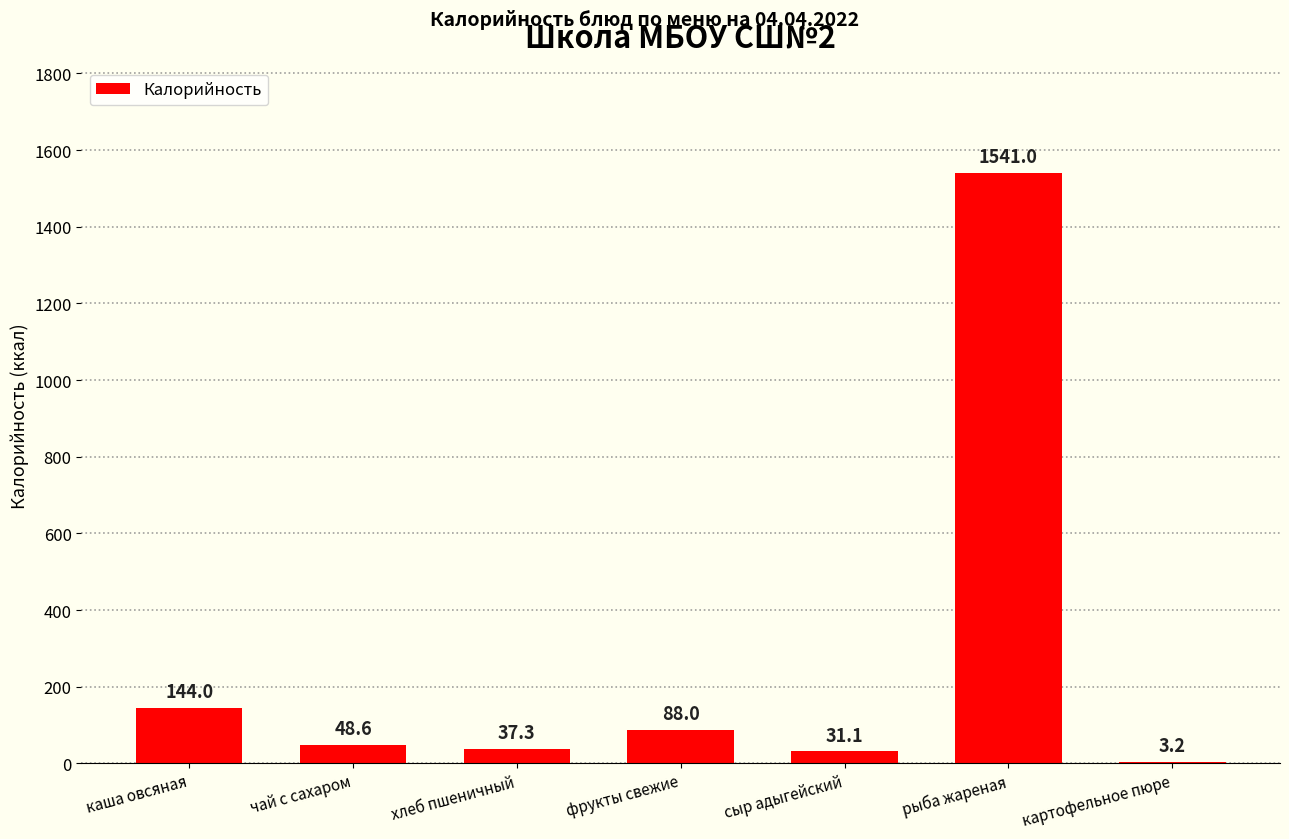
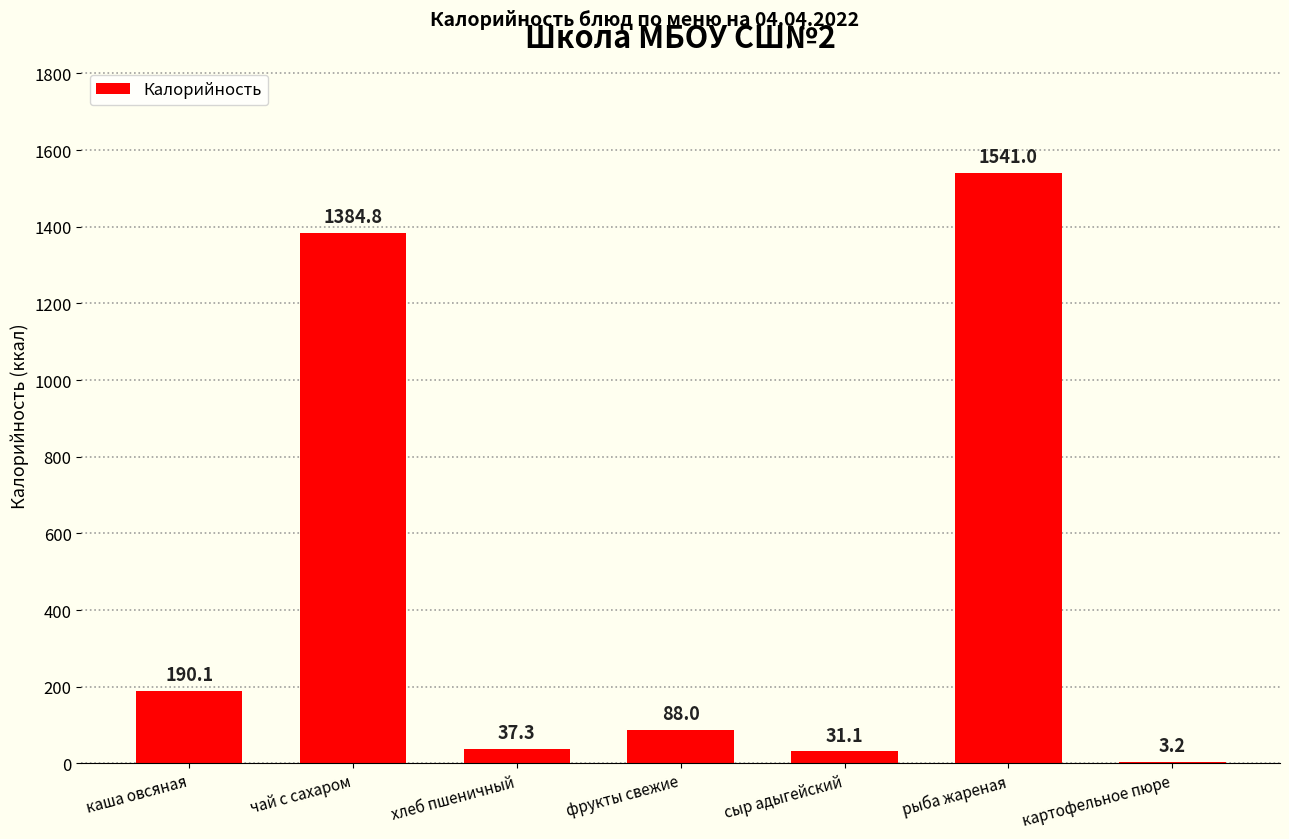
каша овсяная: 144.0 -> 190.1
чай с сахаром: 48.6 -> 1384.8
